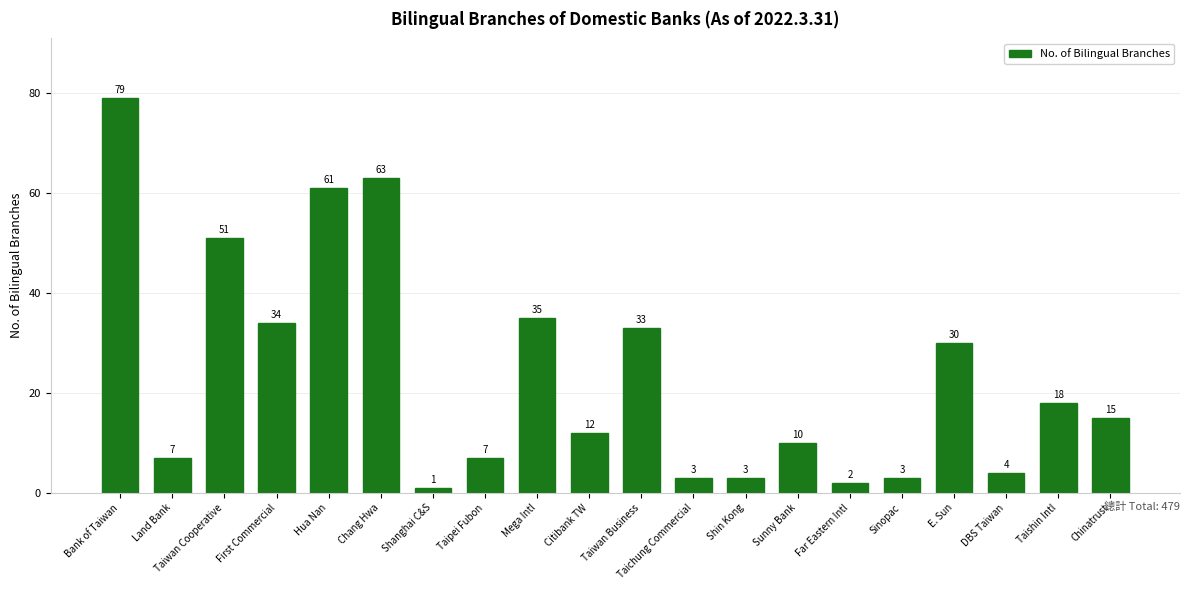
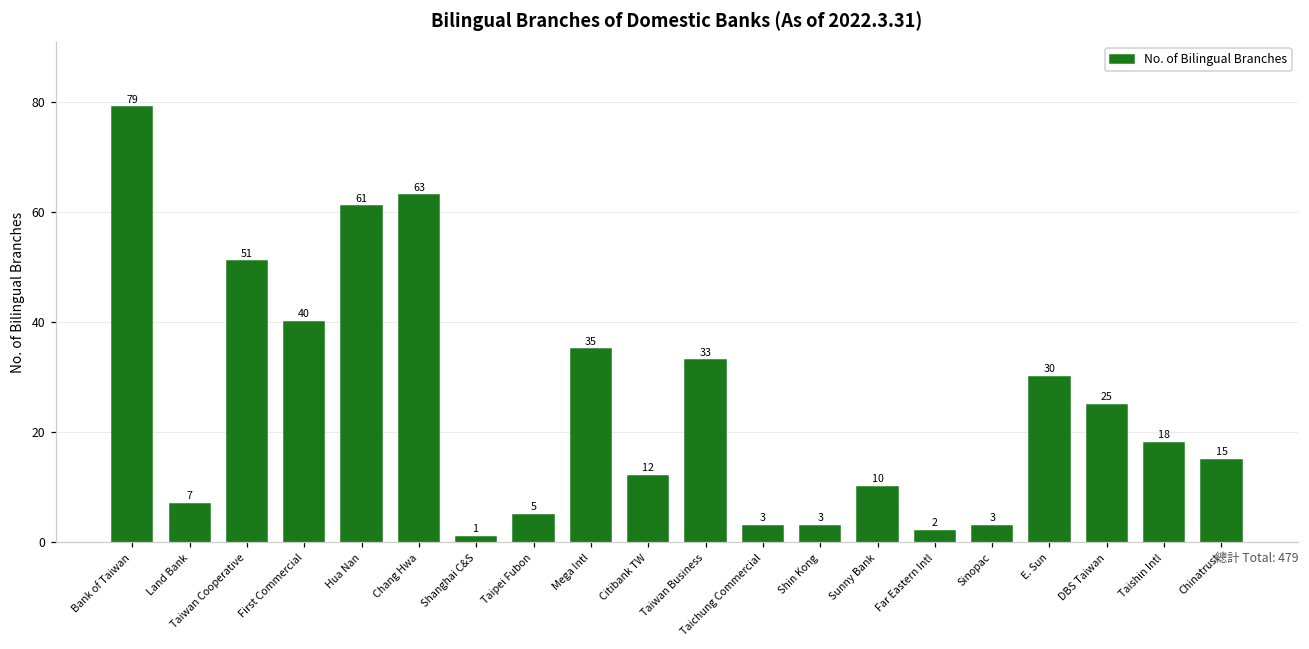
First Commercial: 34 -> 40
Taipei Fubon: 7 -> 5
DBS Taiwan: 4 -> 25
